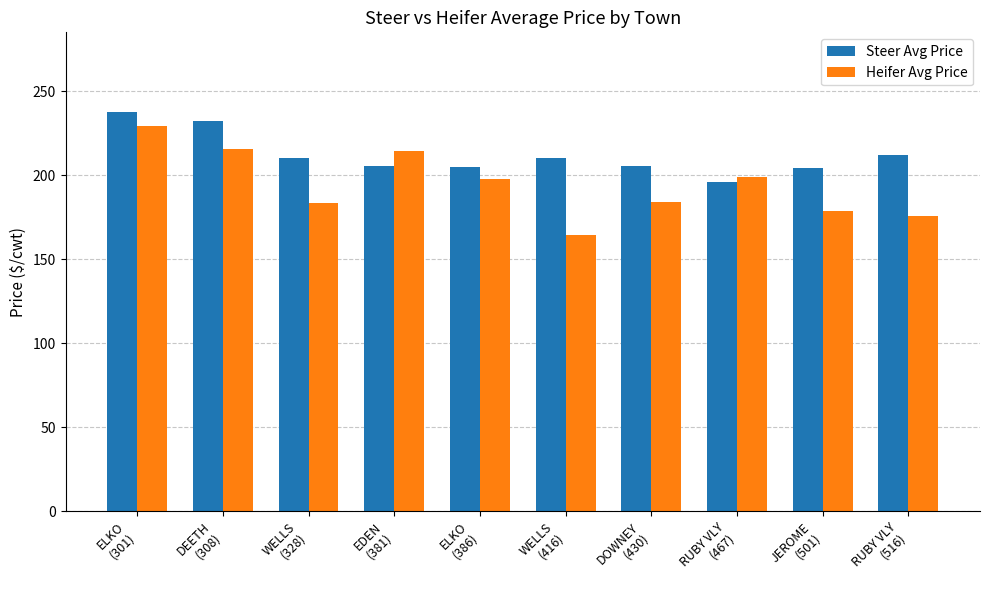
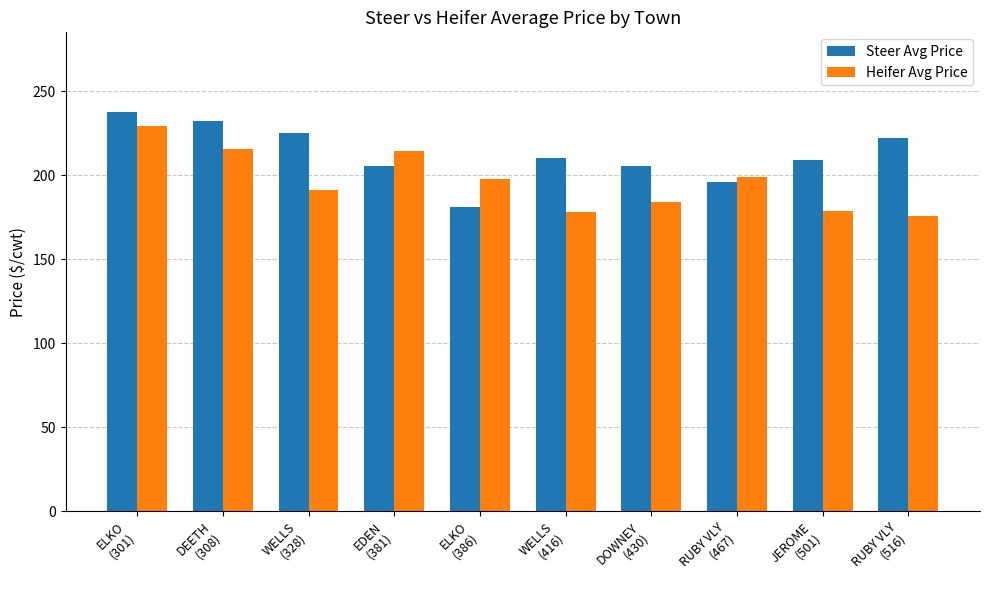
Steer Avg Price, WELLS (328): 210 -> 225
Heifer Avg Price, WELLS (328): 184 -> 191
Steer Avg Price, ELKO (386): 205 -> 181
Heifer Avg Price, WELLS (416): 164 -> 178
Steer Avg Price, JEROME (501): 204 -> 209
Steer Avg Price, RUBY VLY (516): 212 -> 222
